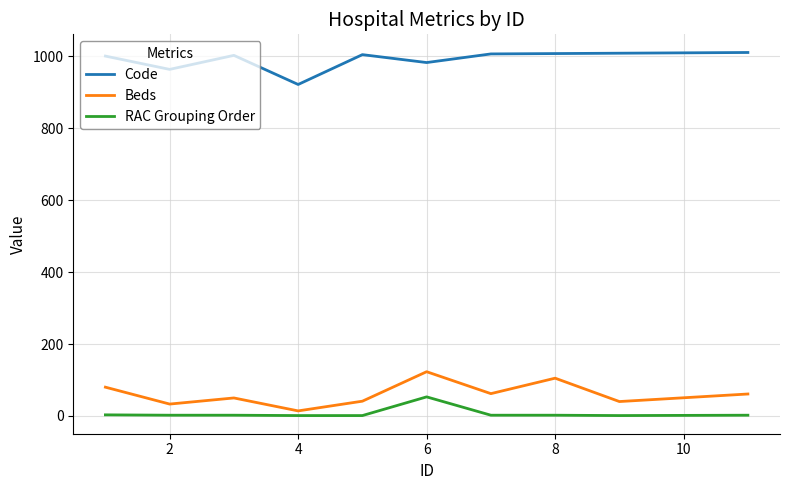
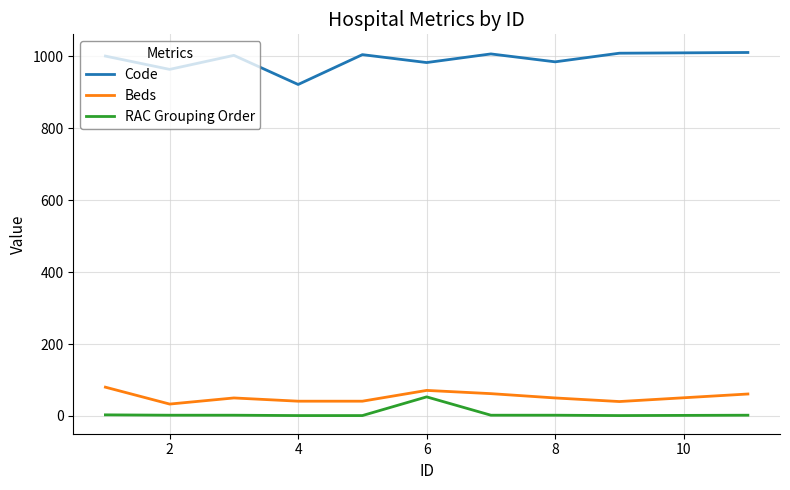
Beds, 4: 10 -> 40
Beds, 6: 120 -> 70
Code, 8: 1010 -> 990
Beds, 8: 110 -> 50
